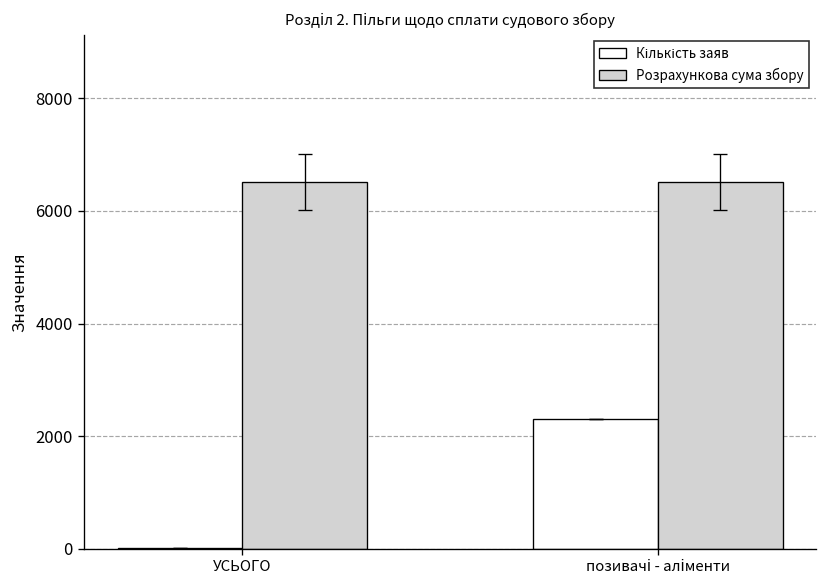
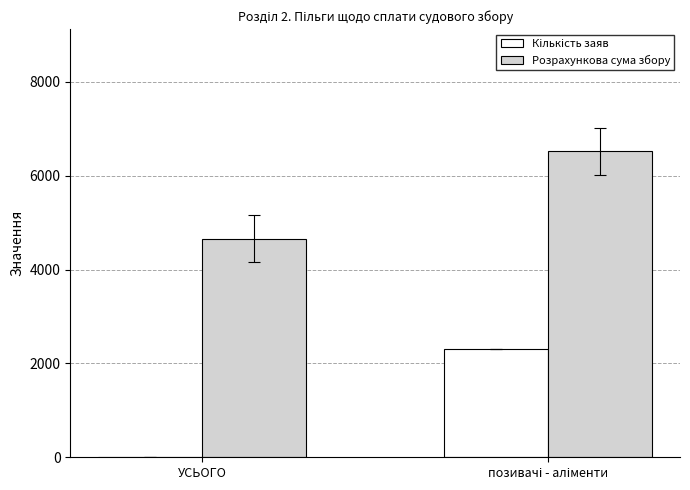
Розрахункова сума збору, УСЬОГО: 6500 -> 4700
